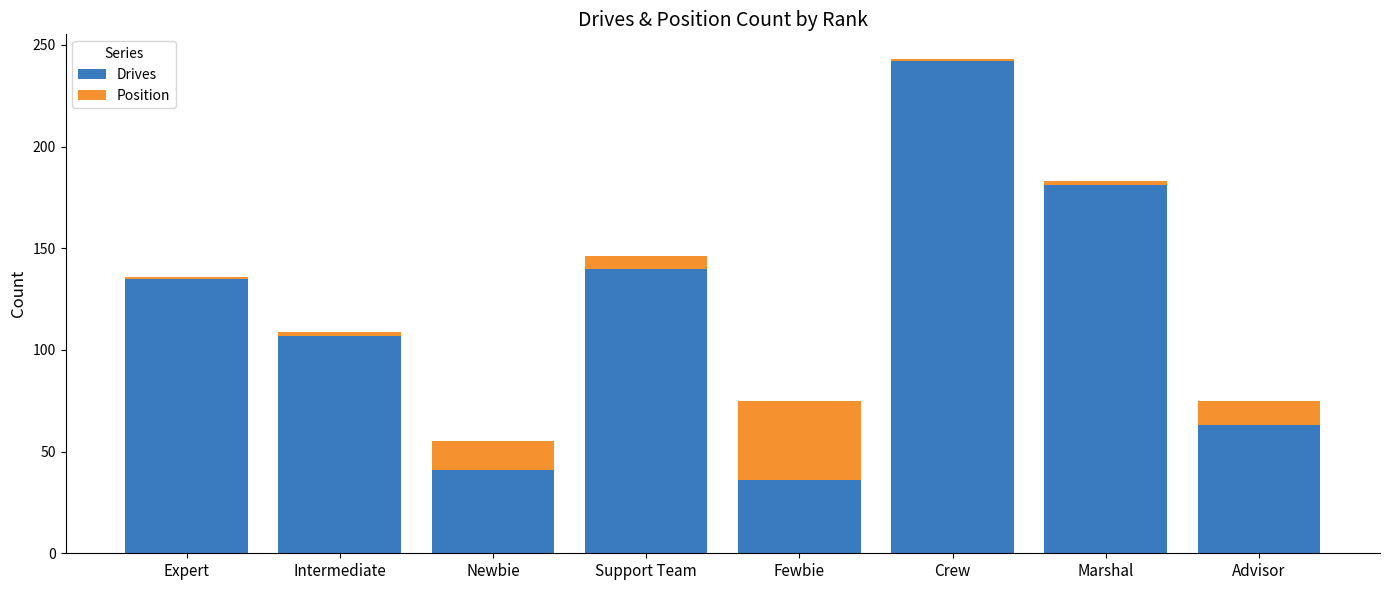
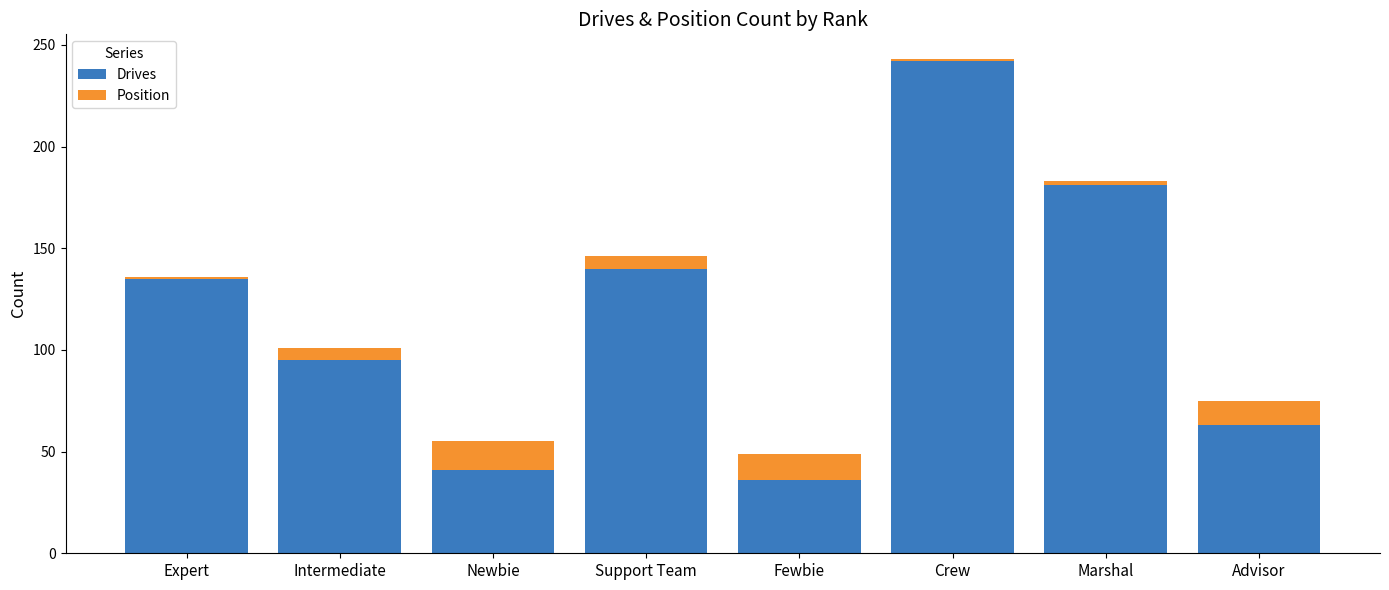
Drives, Intermediate: 107 -> 95
Position, Intermediate: 2 -> 6
Position, Fewbie: 39 -> 13
